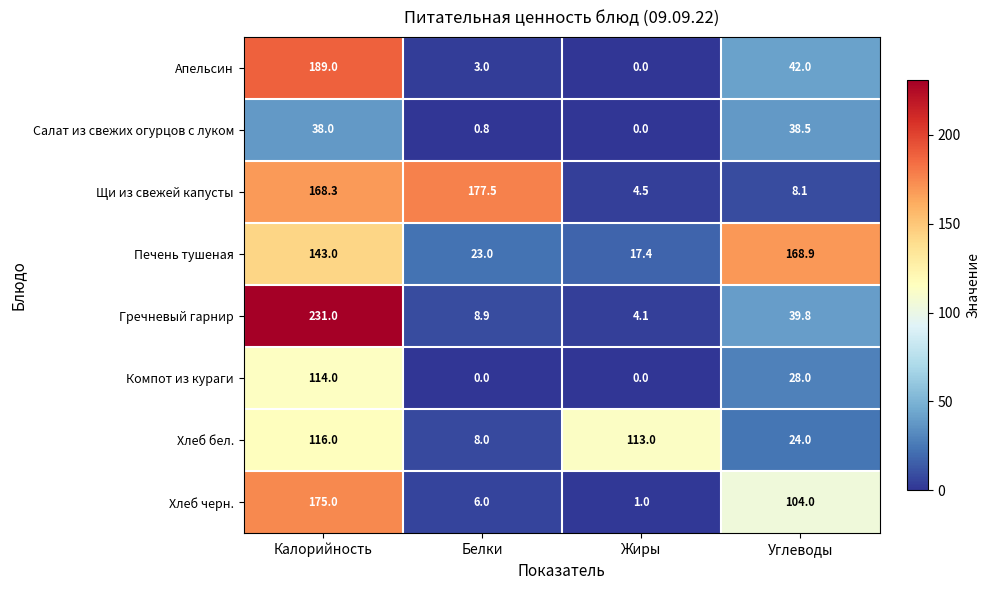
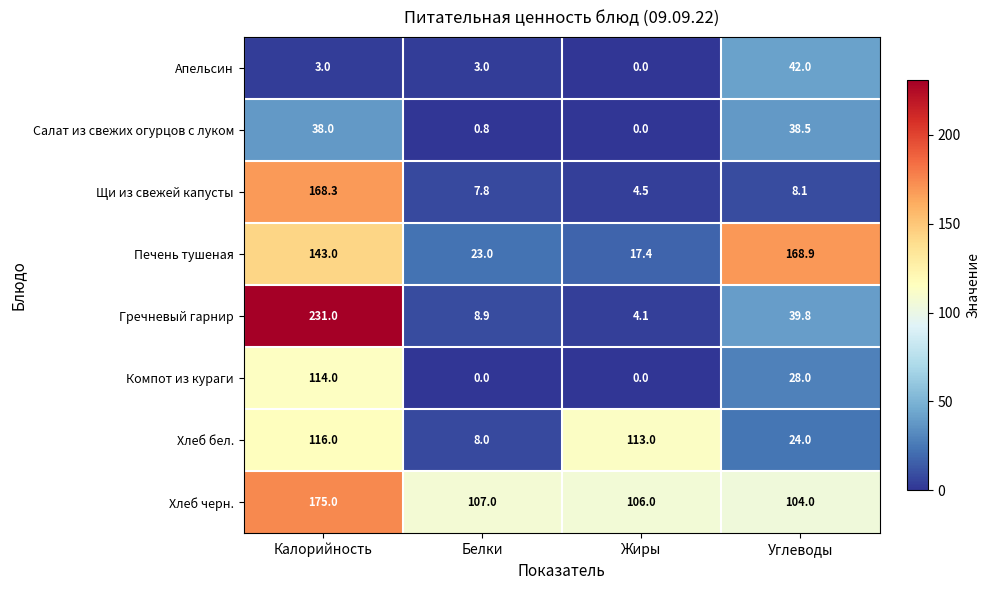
Апельсин, Калорийность: 189.0 -> 3.0
Щи из свежей капусты, Белки: 177.5 -> 7.8
Хлеб черн., Белки: 6.0 -> 107.0
Хлеб черн., Жиры: 1.0 -> 106.0
